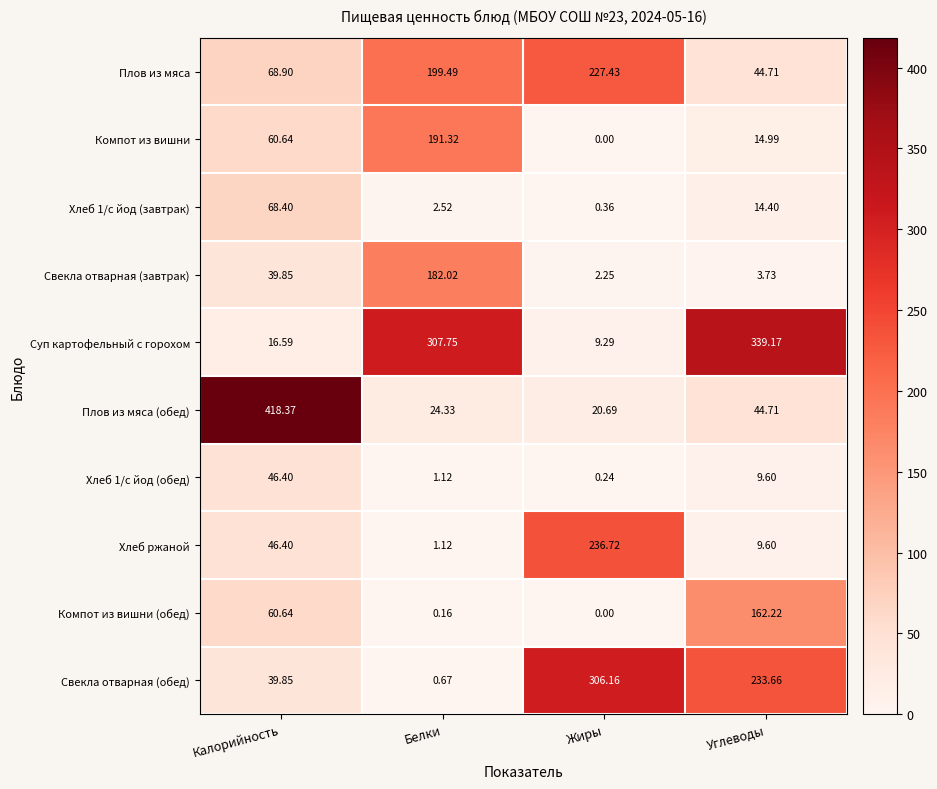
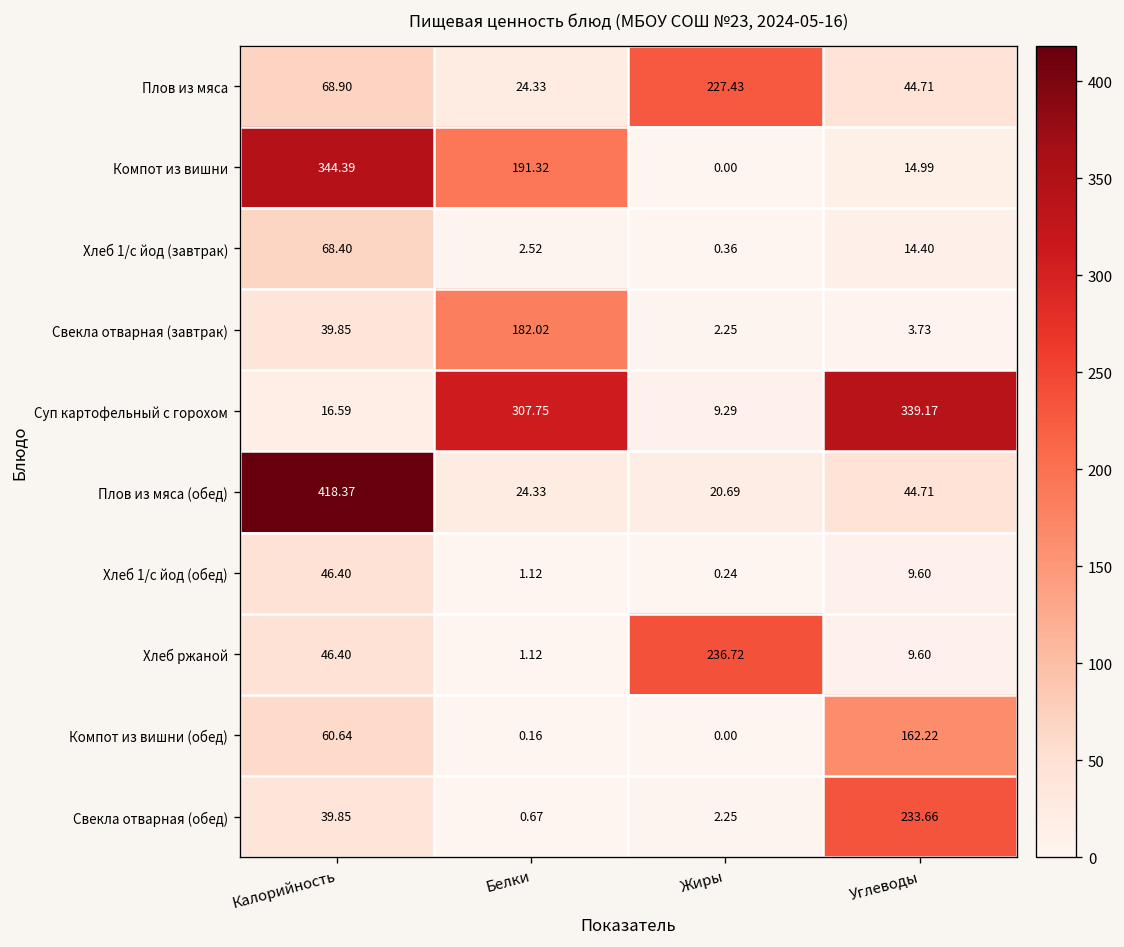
Плов из мяса, Белки: 199.49 -> 24.33
Компот из вишни, Калорийность: 60.64 -> 344.39
Свекла отварная (обед), Жиры: 306.16 -> 2.25
